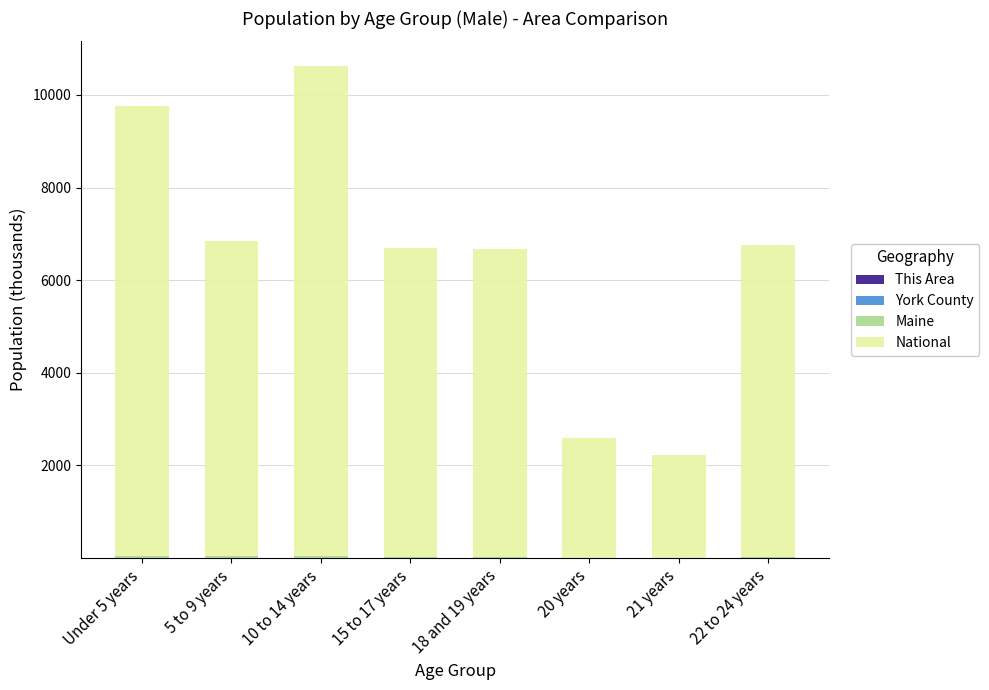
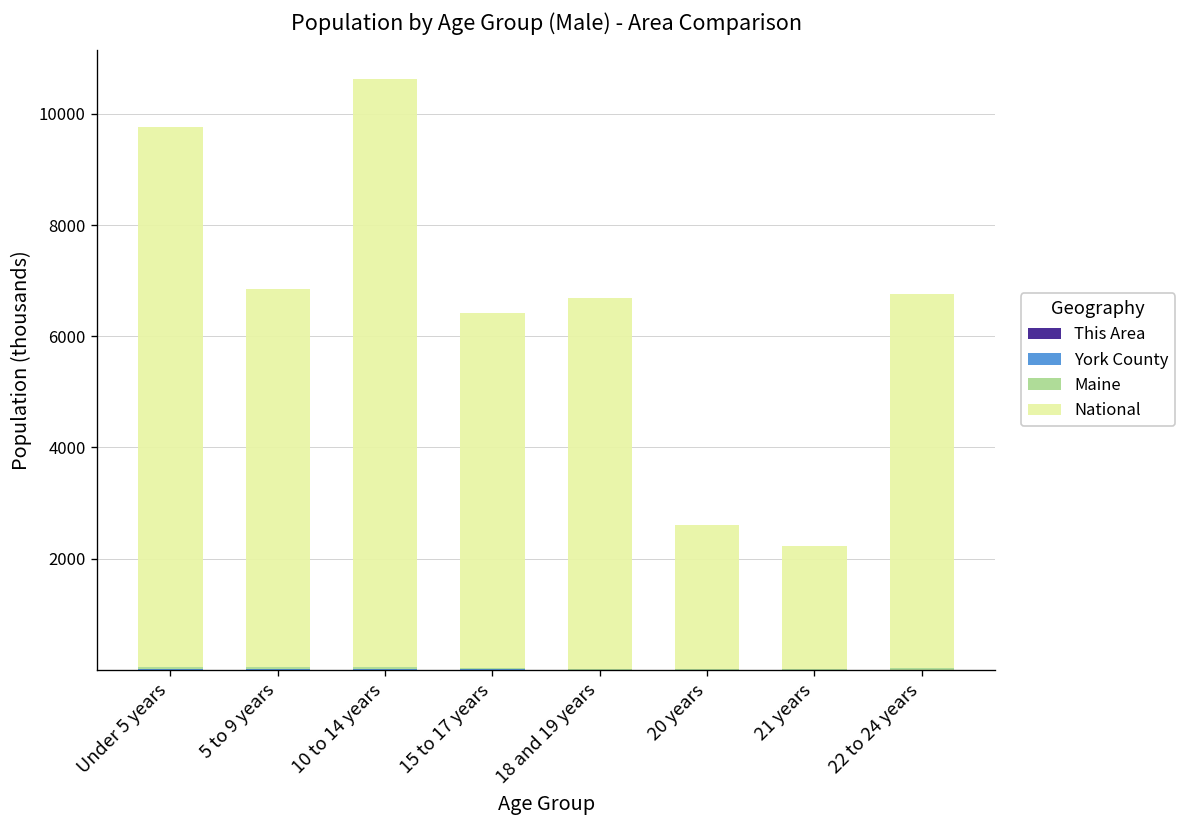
National, 15 to 17 years: 6700 -> 6400
